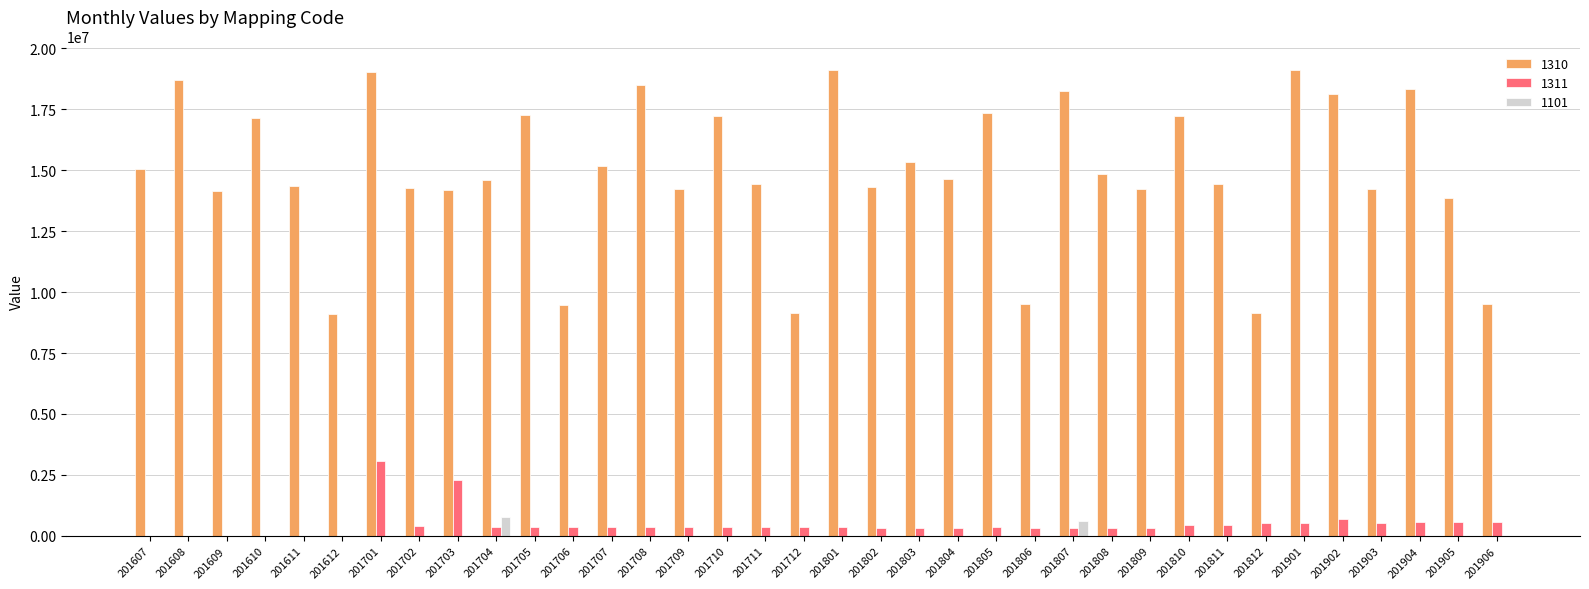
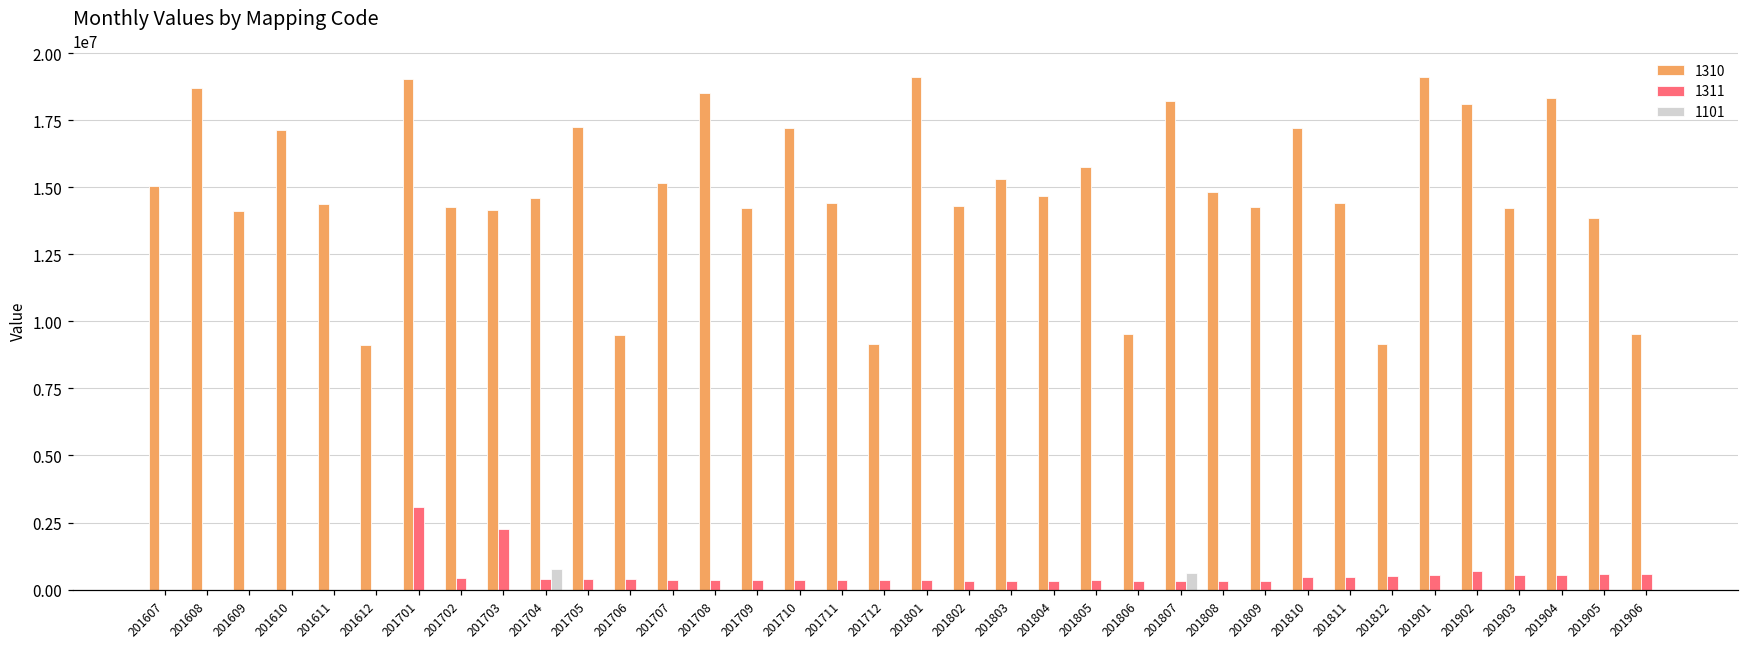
1310, 201805: 17300000 -> 15700000
